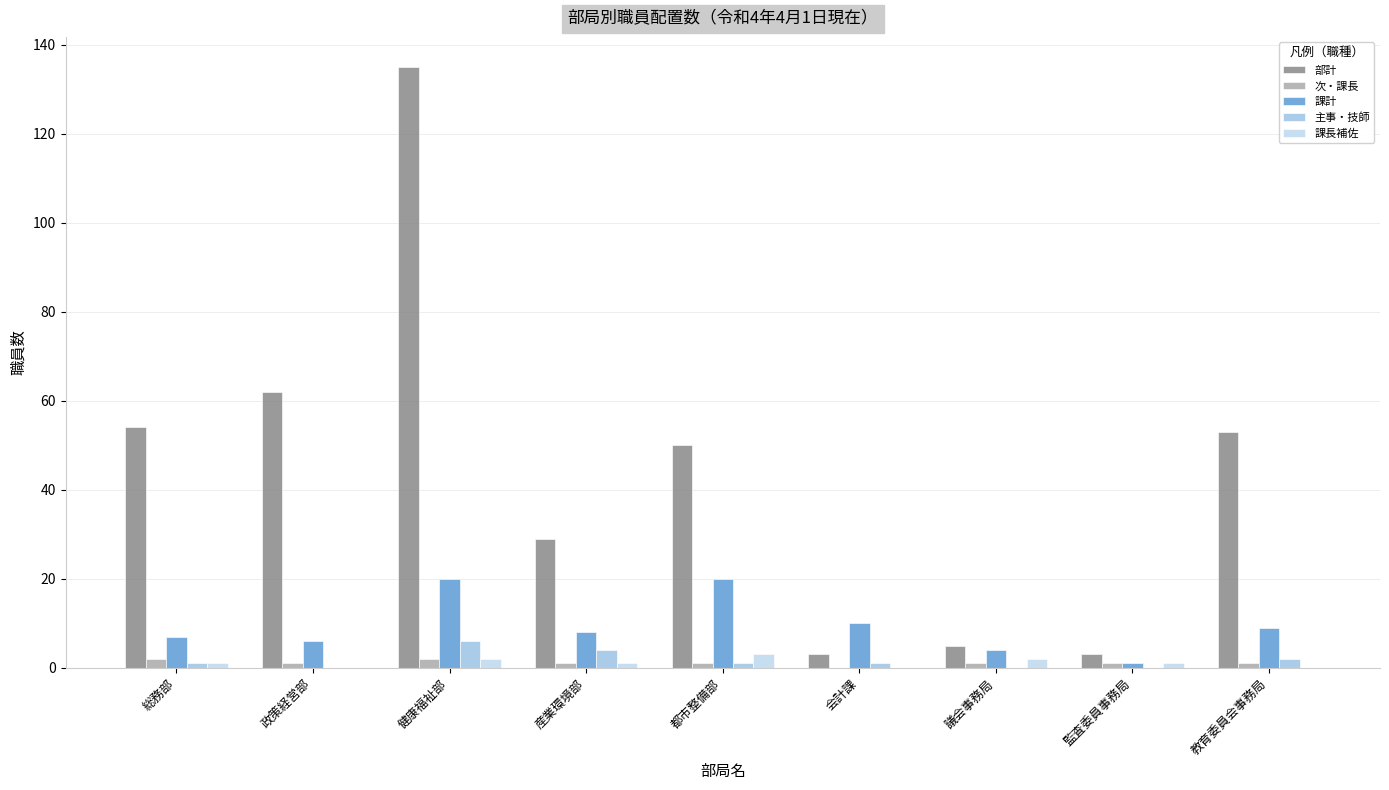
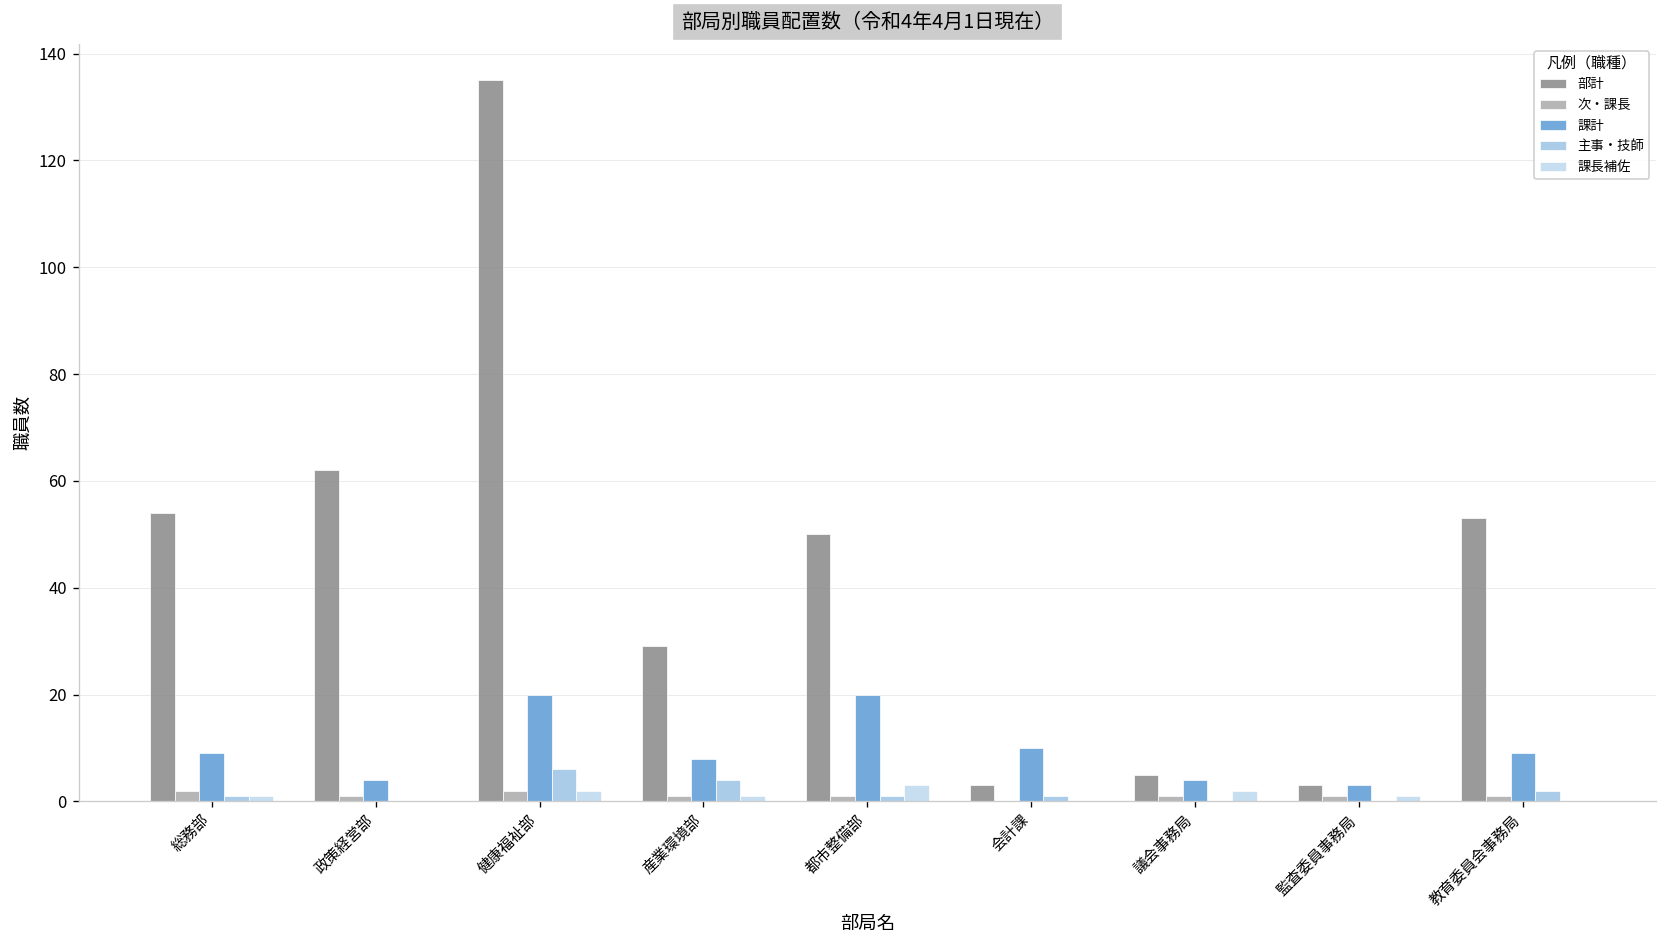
課計, 総務部: 7 -> 9
課計, 政策経営部: 6 -> 4
課計, 監査委員事務局: 1 -> 3
